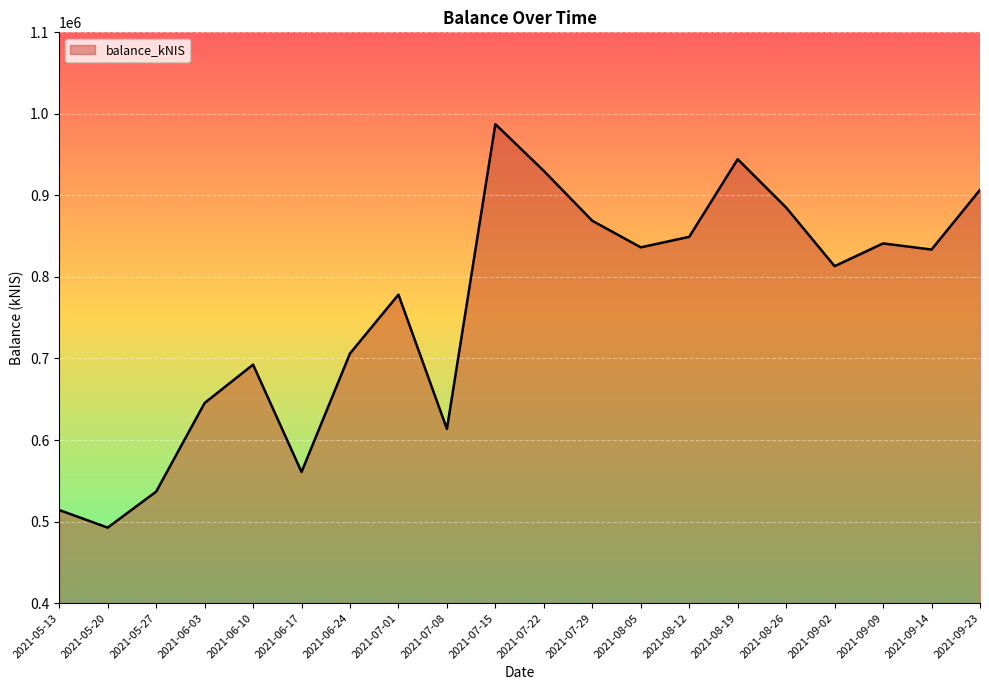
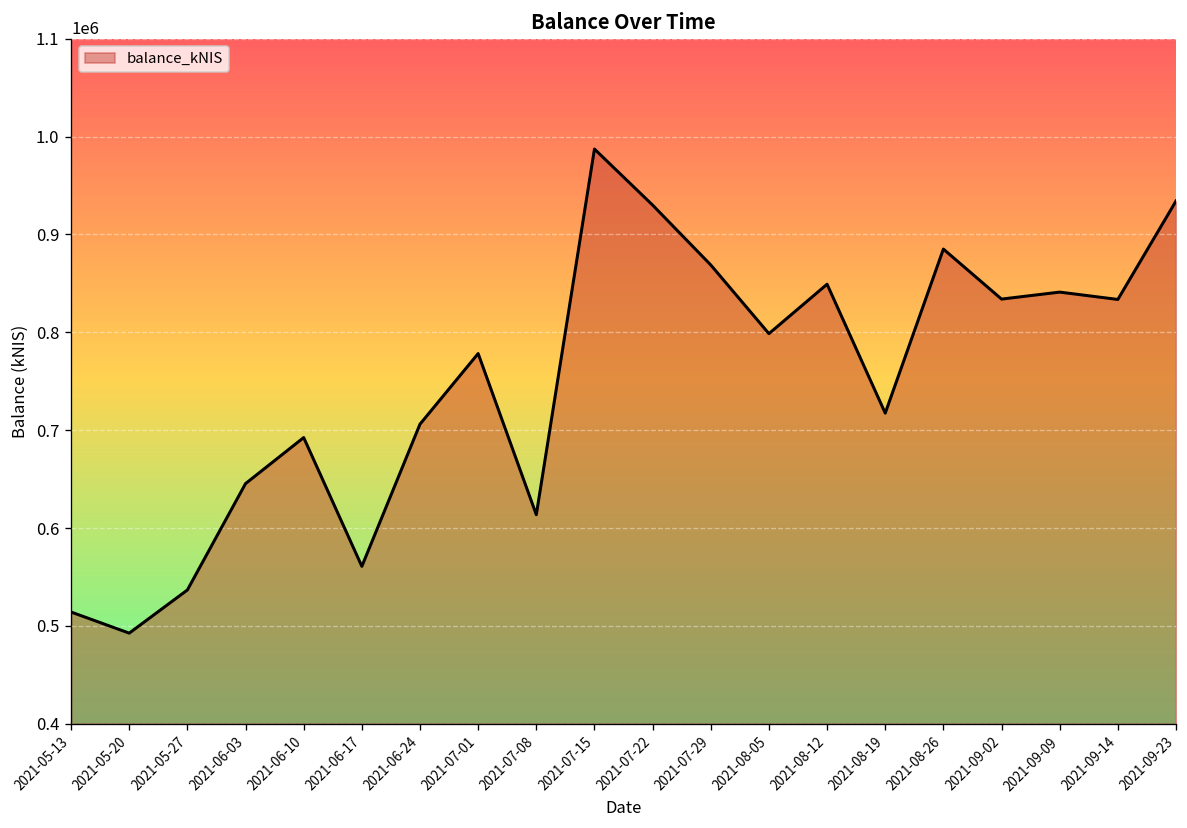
2021-08-05: 840000 -> 800000
2021-08-19: 940000 -> 720000
2021-09-02: 810000 -> 830000
2021-09-23: 910000 -> 930000
